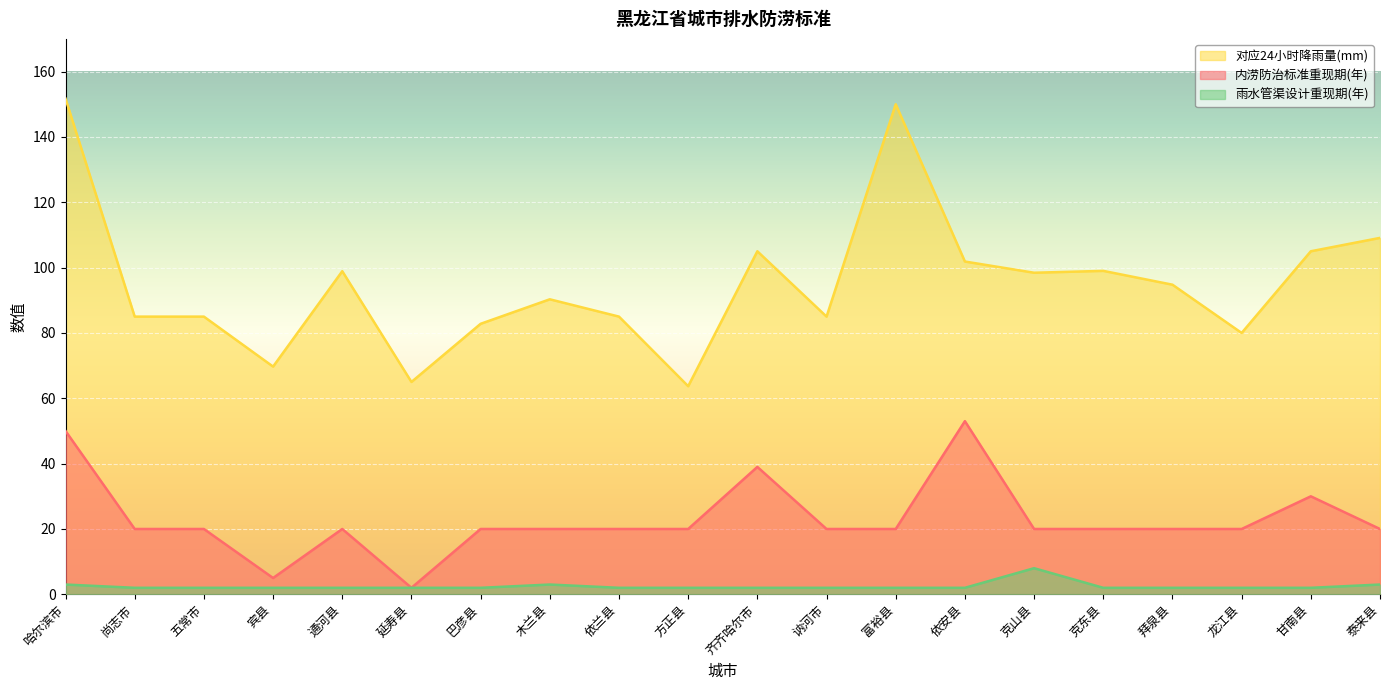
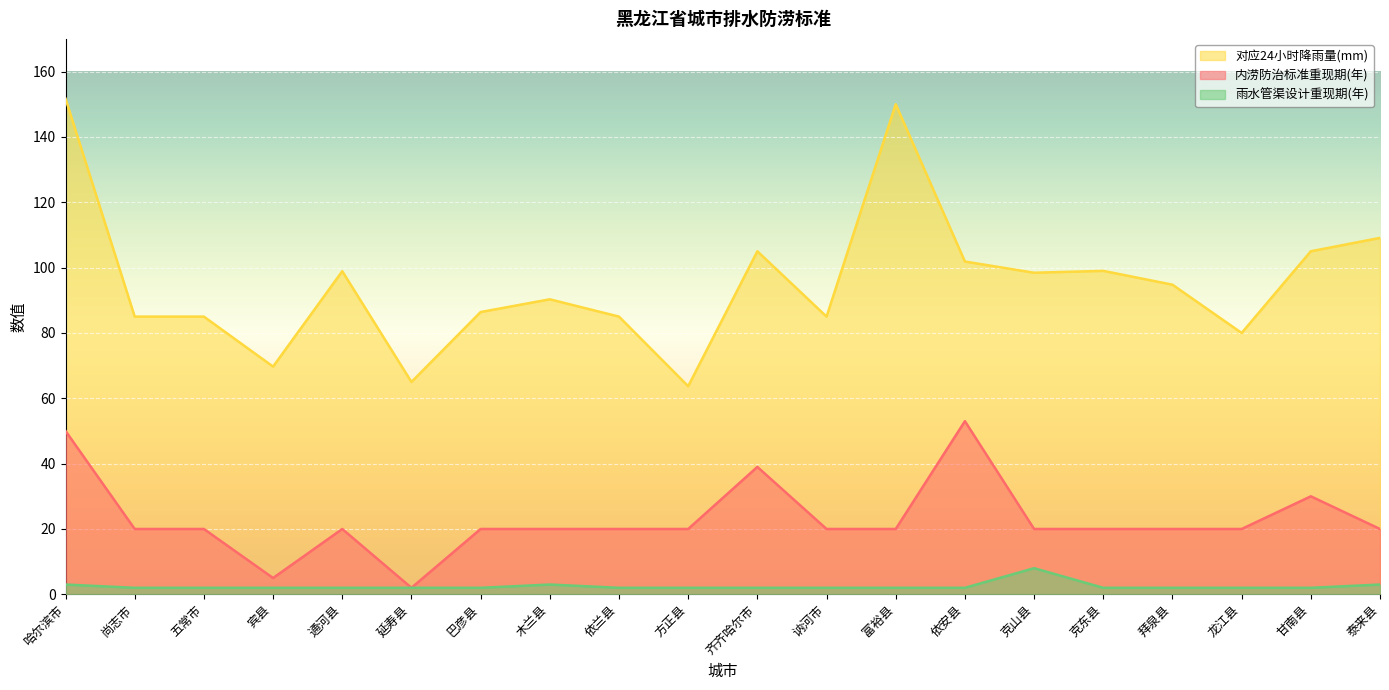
对应24小时降雨量(mm), 巴彦县: 83 -> 86
